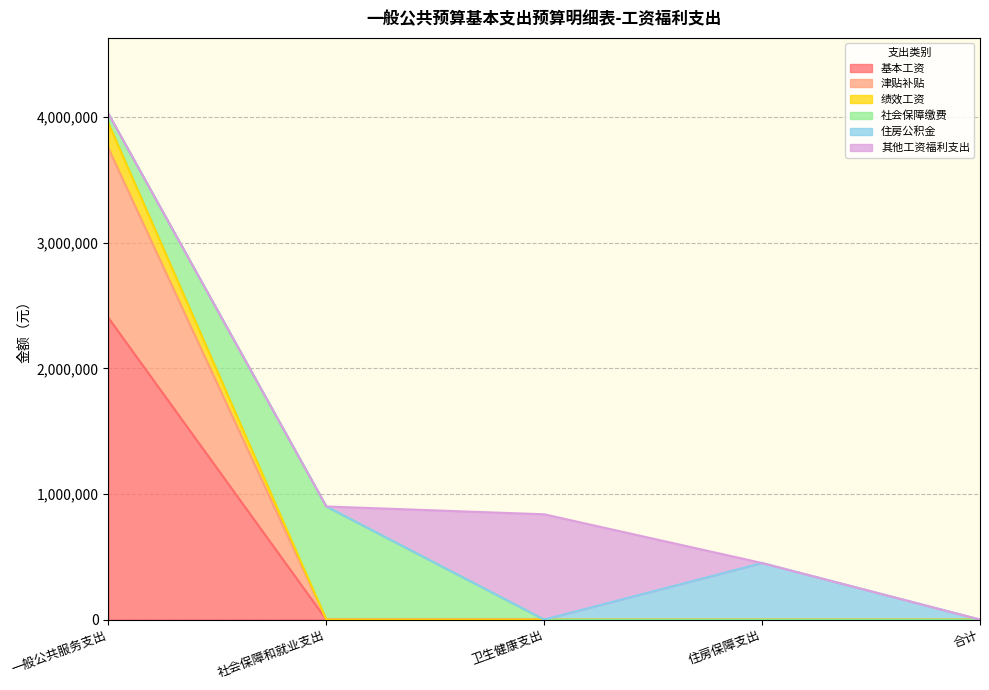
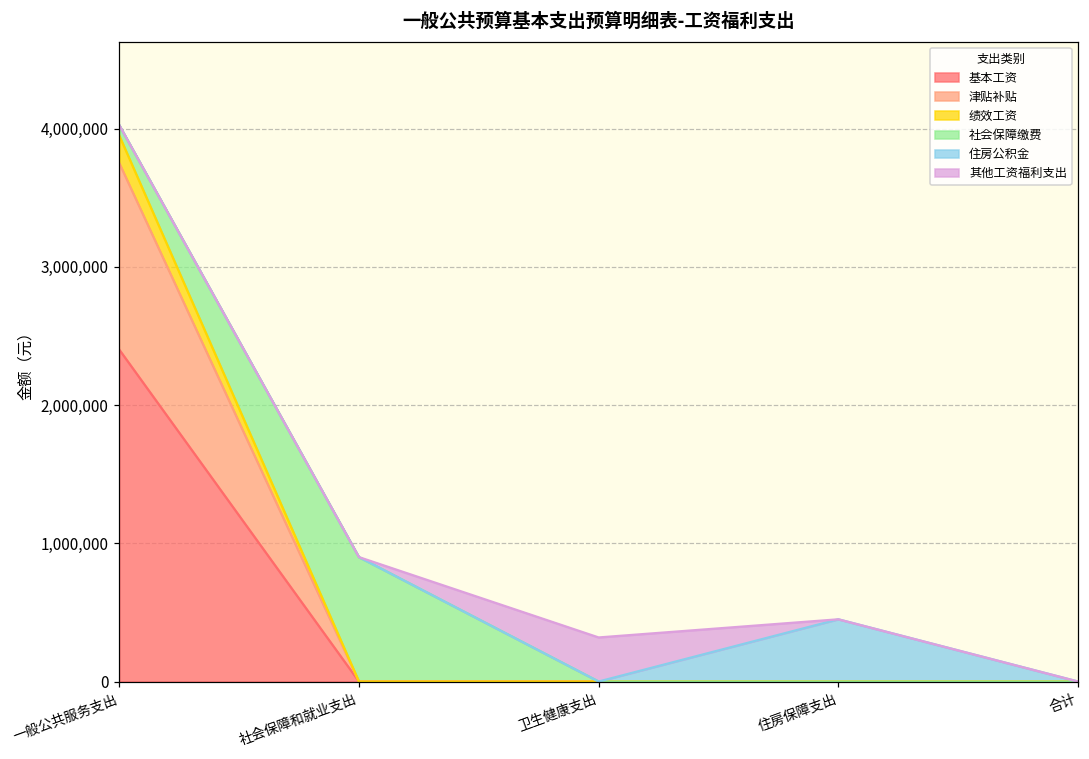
其他工资福利支出, 卫生健康支出: 840,000 -> 320,000
